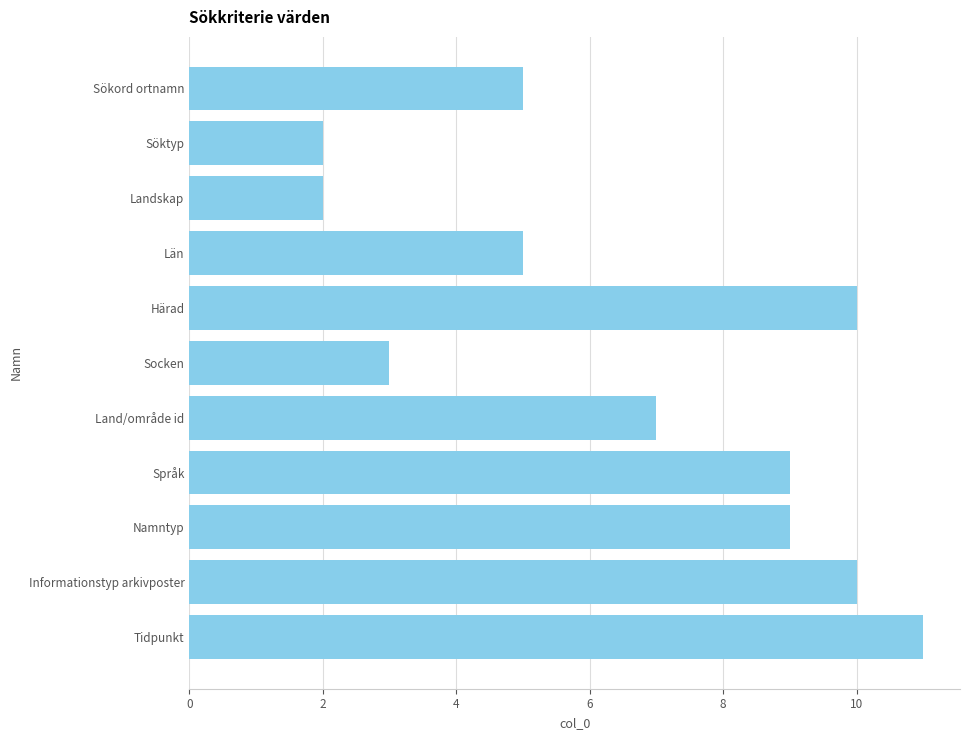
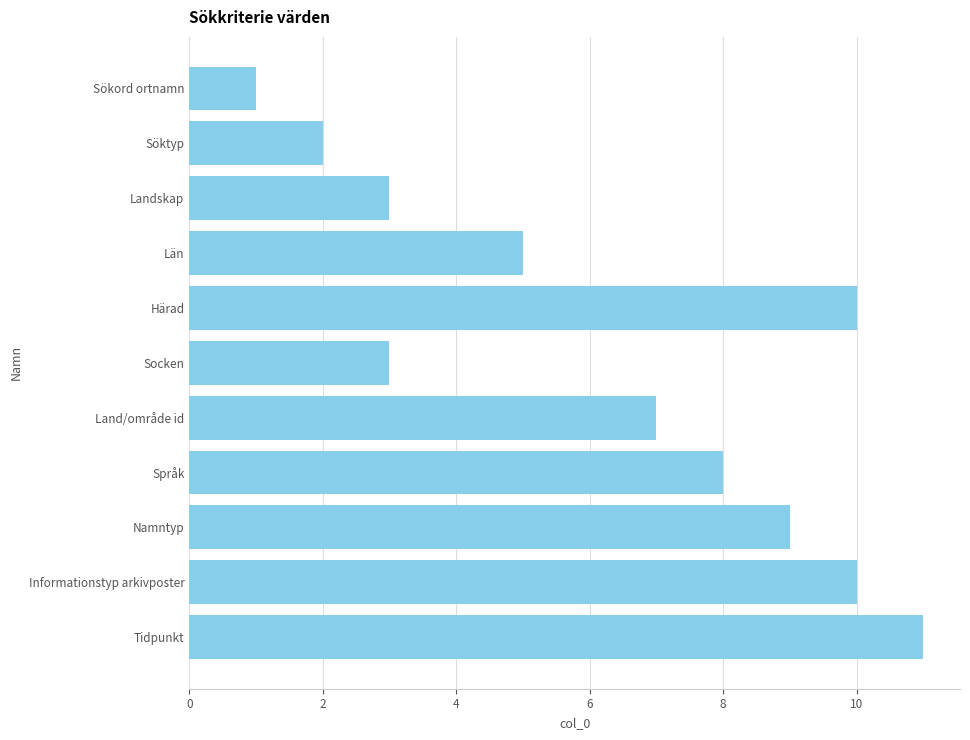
Sökord ortnamn: 5 -> 1
Landskap: 2 -> 3
Språk: 9 -> 8
